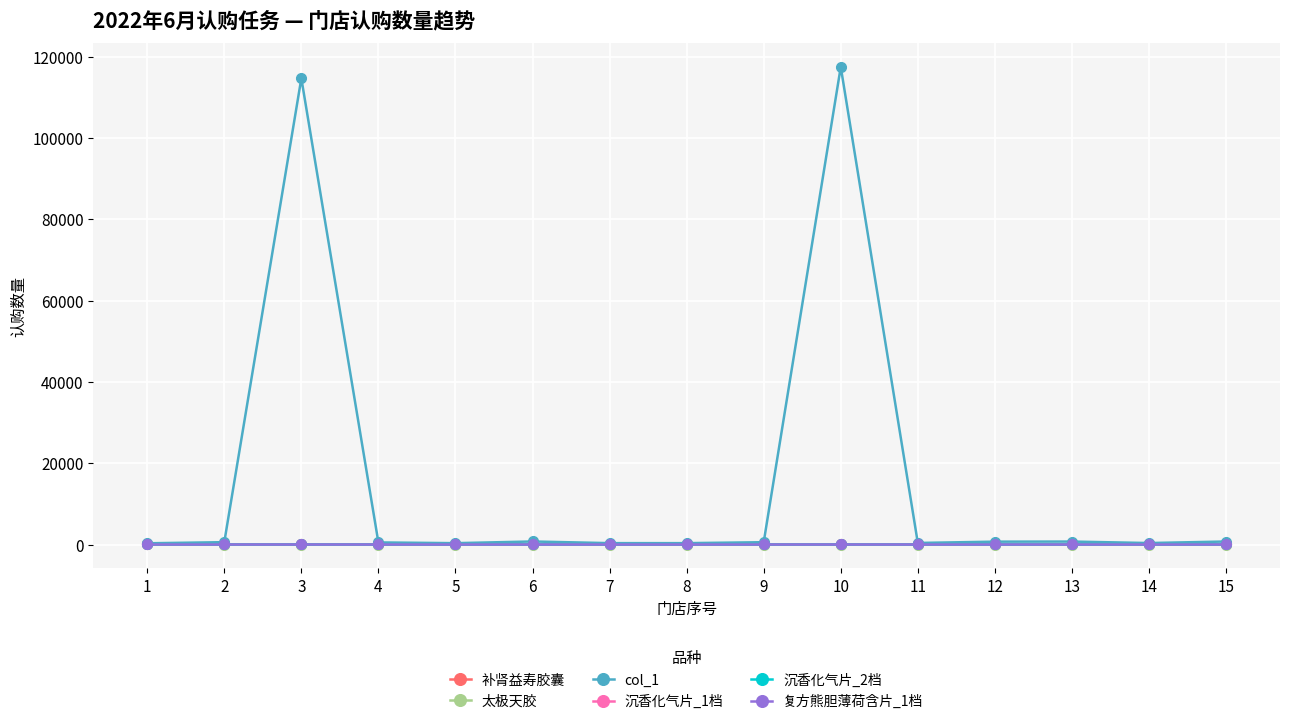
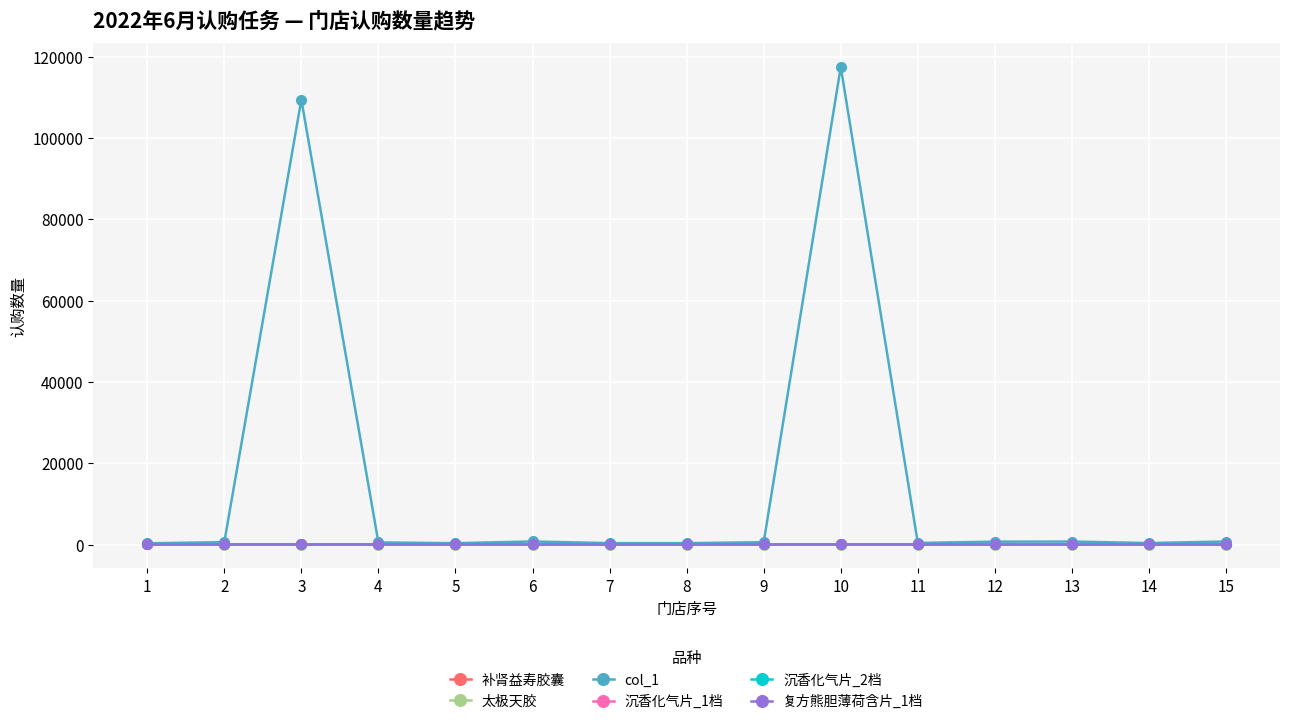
col_1, 3: 115000 -> 109000
